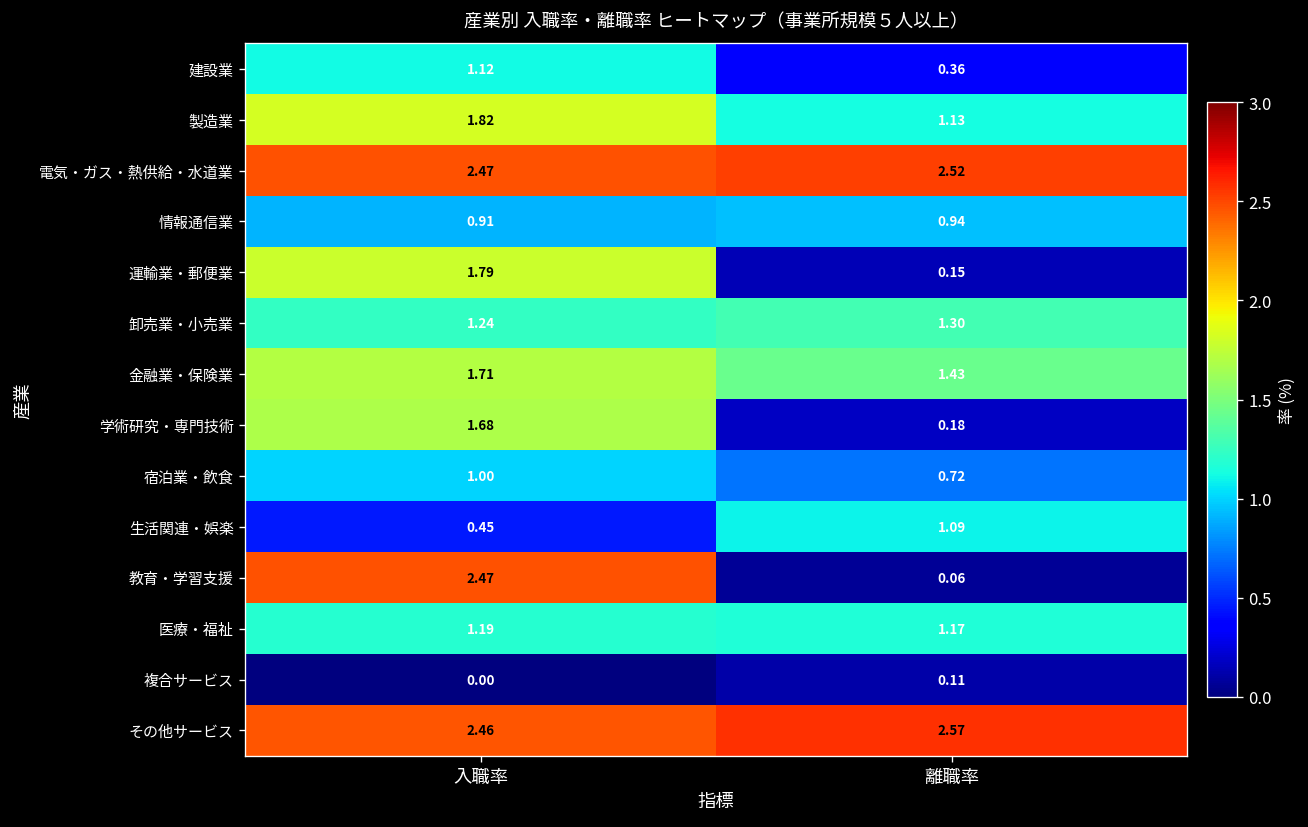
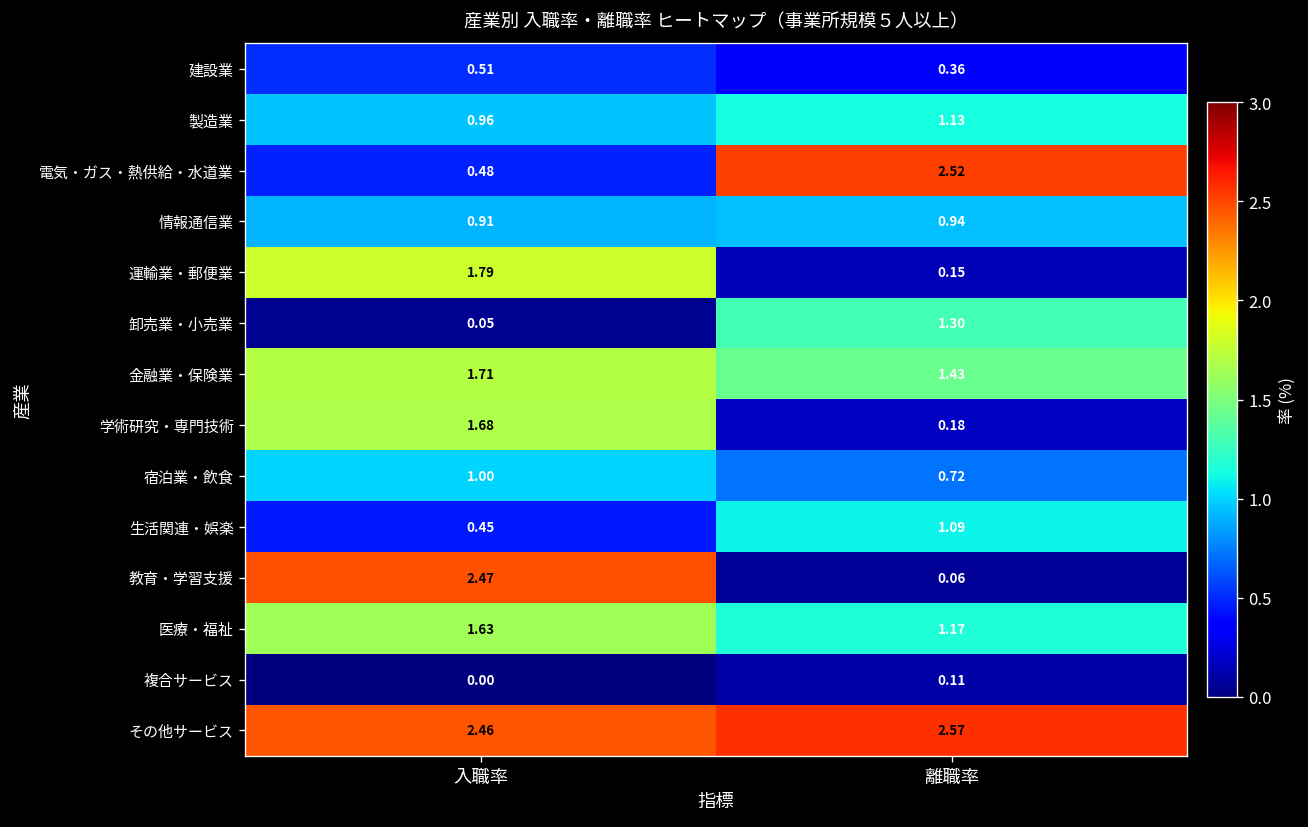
建設業, 入職率: 1.12 -> 0.51
製造業, 入職率: 1.82 -> 0.96
電気・ガス・熱供給・水道業, 入職率: 2.47 -> 0.48
卸売業・小売業, 入職率: 1.24 -> 0.05
医療・福祉, 入職率: 1.19 -> 1.63
